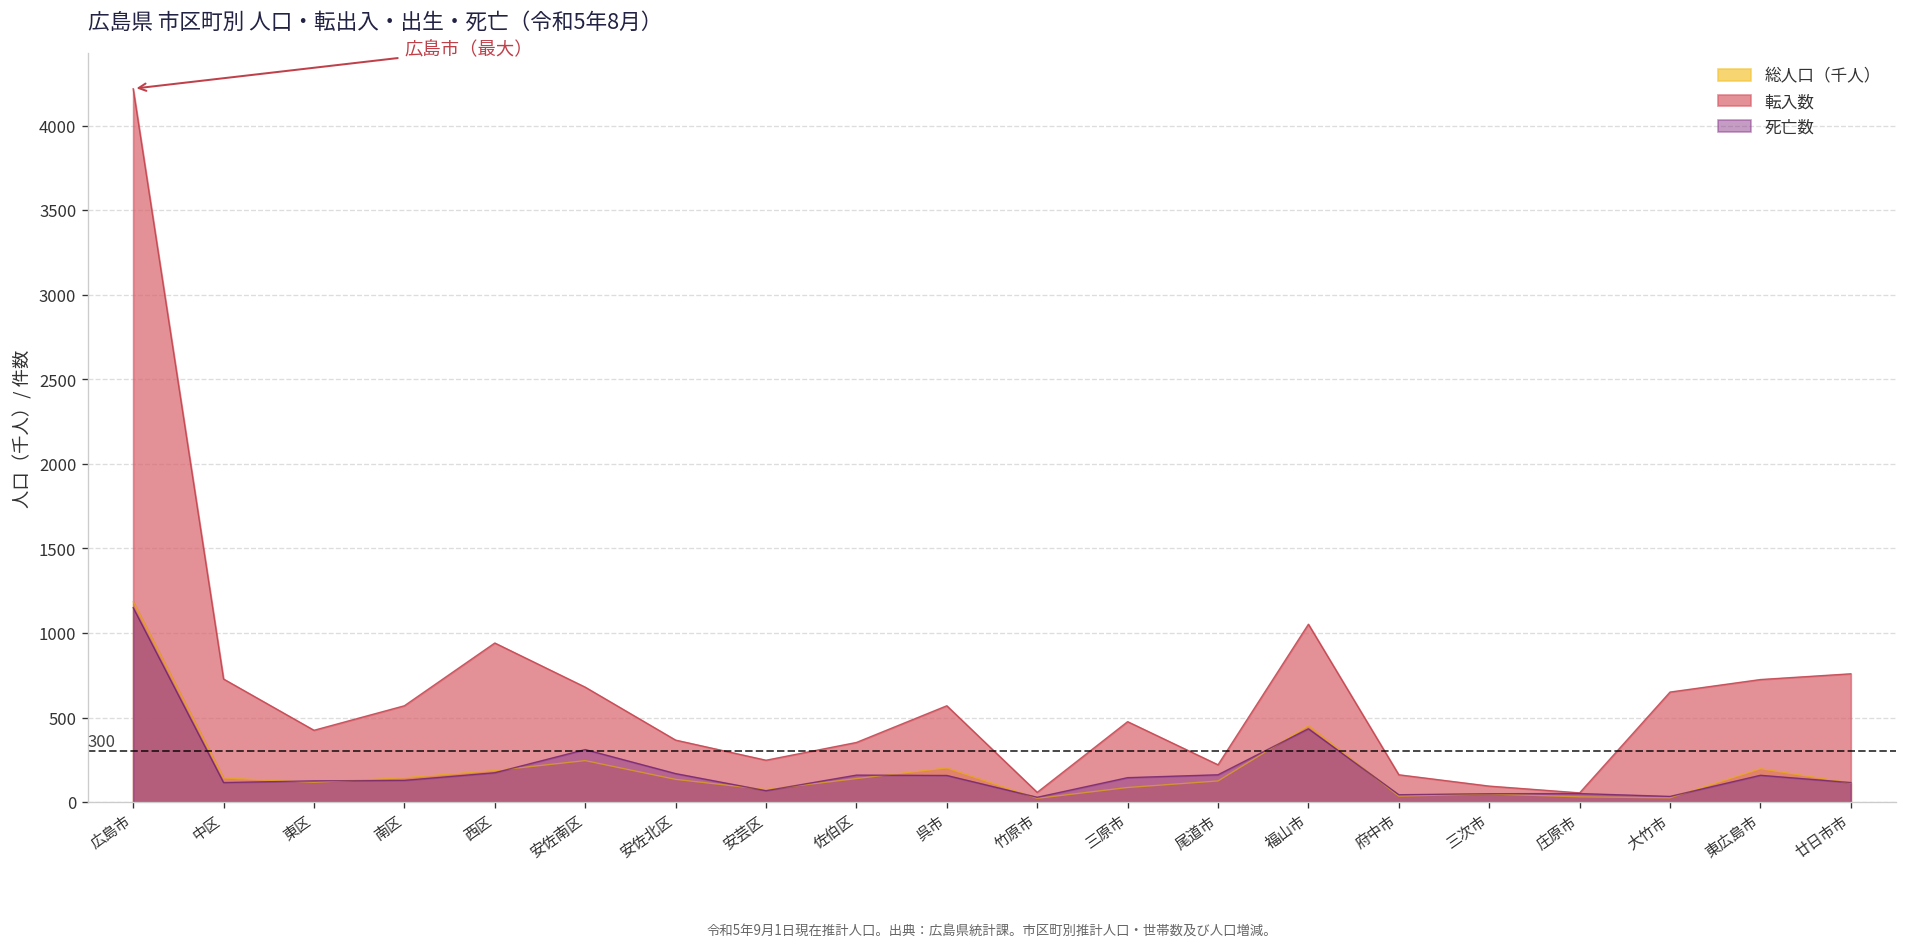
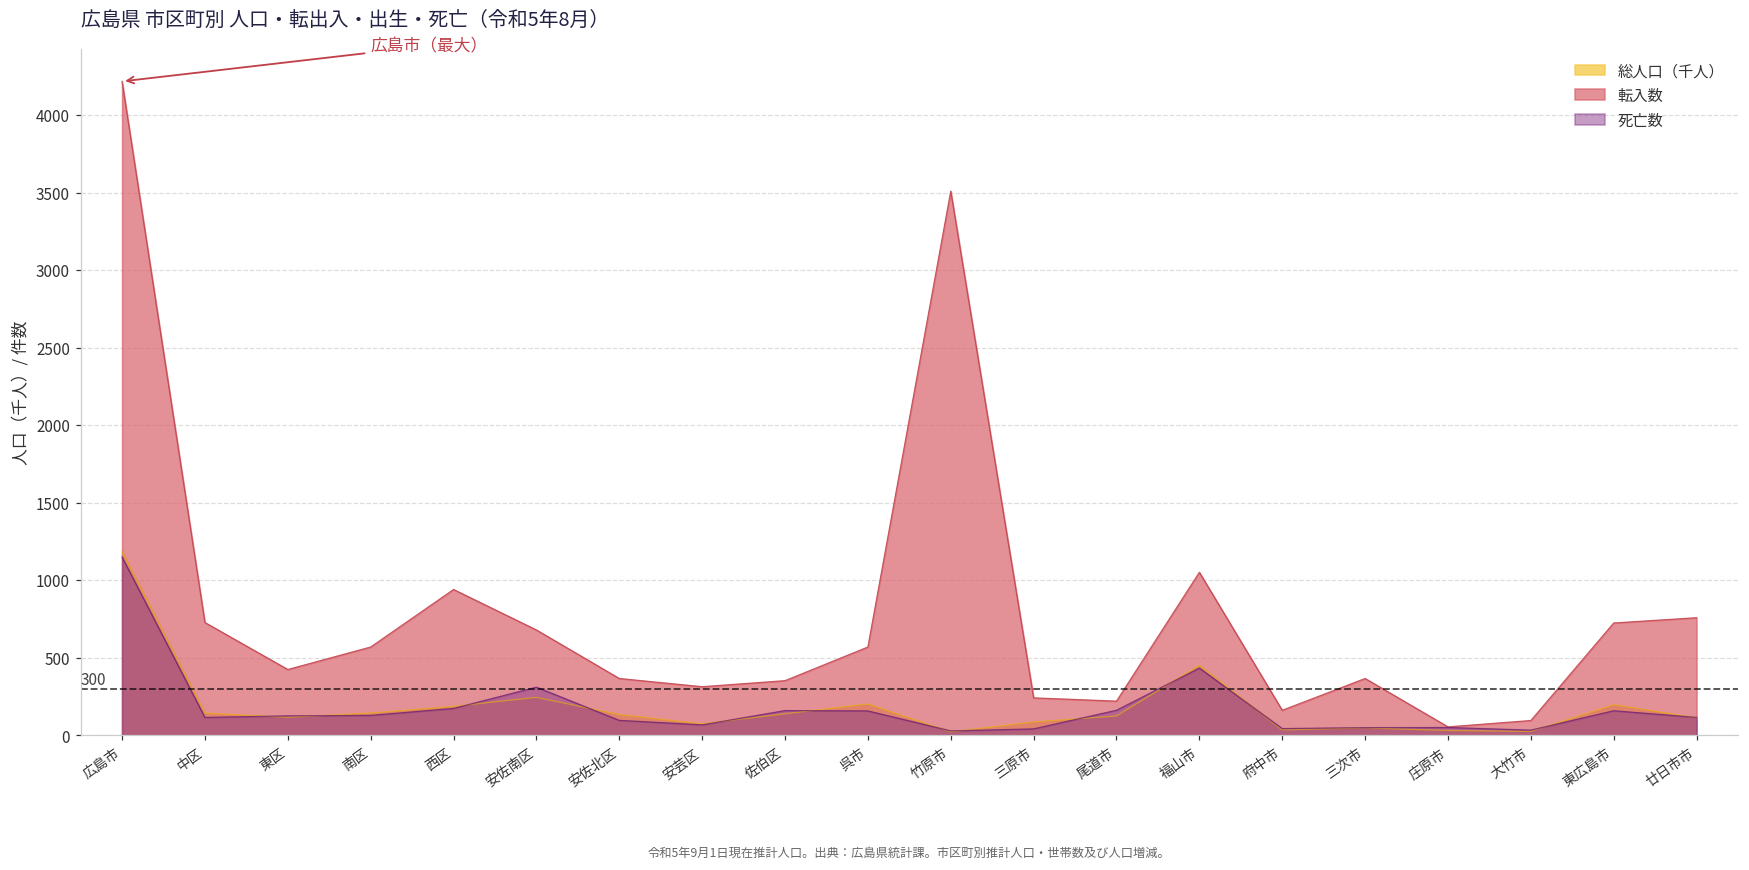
死亡数, 安佐北区: 170 -> 100
転入数, 安芸区: 250 -> 310
転入数, 竹原市: 60 -> 3510
転入数, 三原市: 480 -> 240
死亡数, 三原市: 150 -> 40
転入数, 三次市: 100 -> 370
転入数, 大竹市: 650 -> 100
